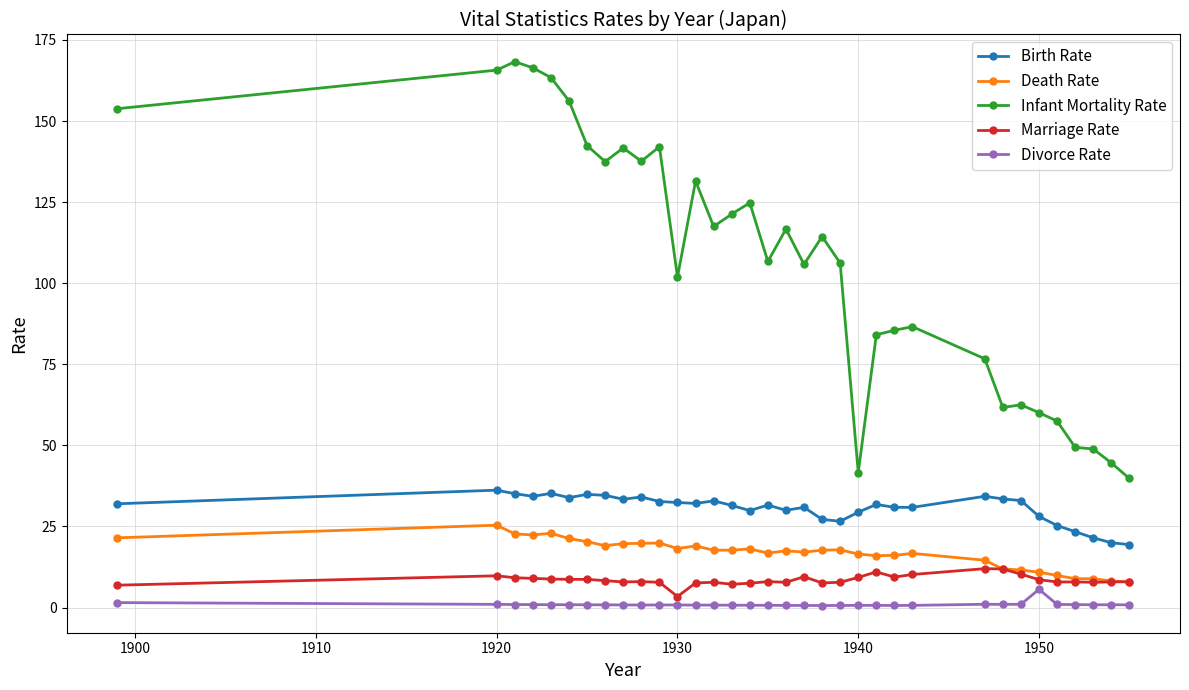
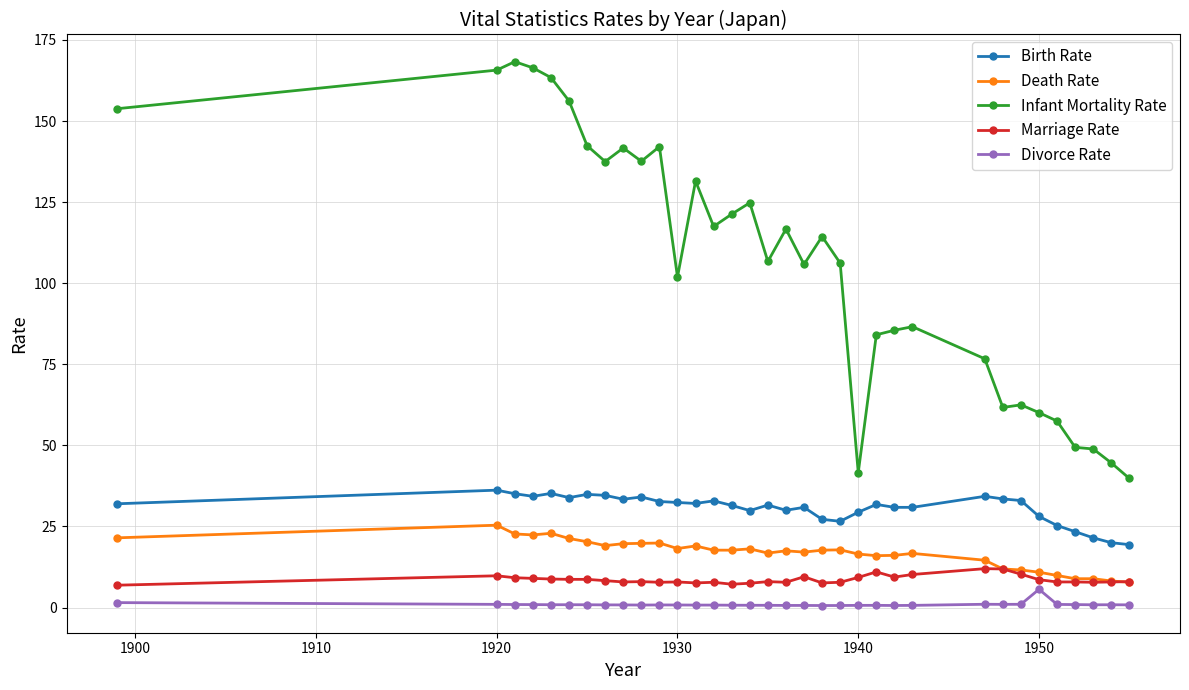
Marriage Rate, 1930: 3 -> 8
